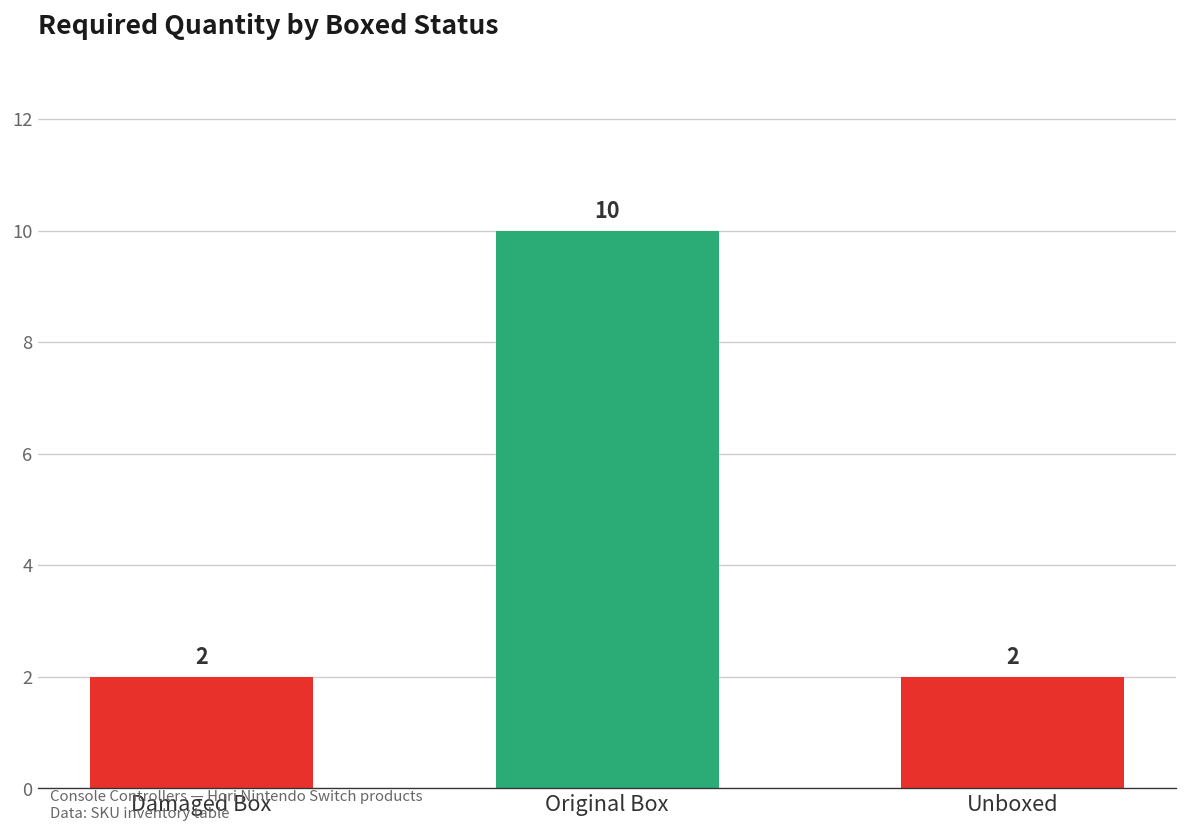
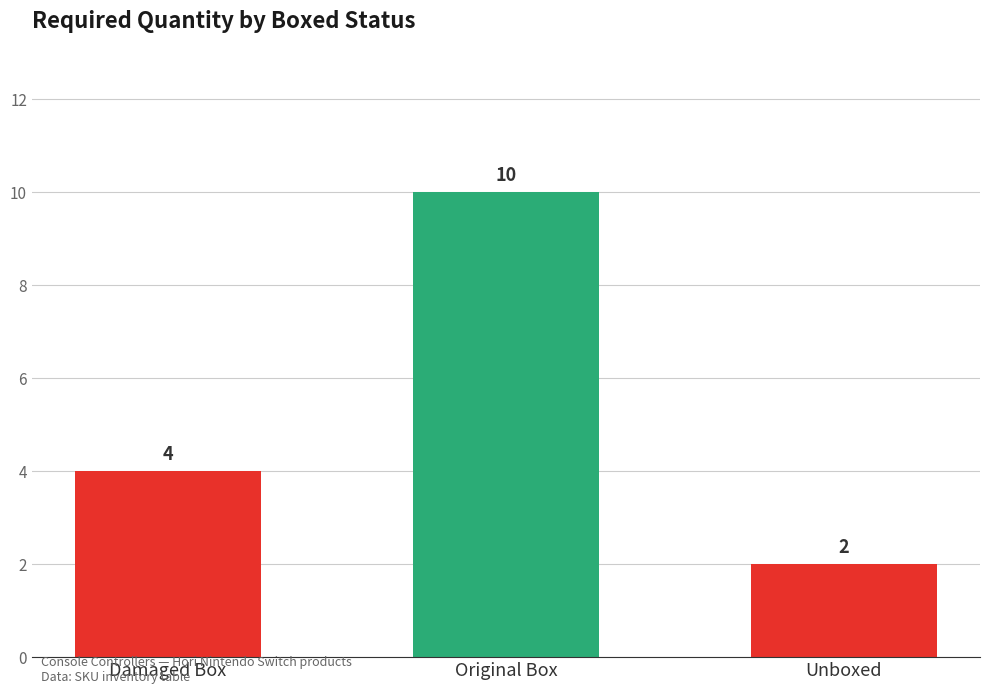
Damaged Box: 2 -> 4
